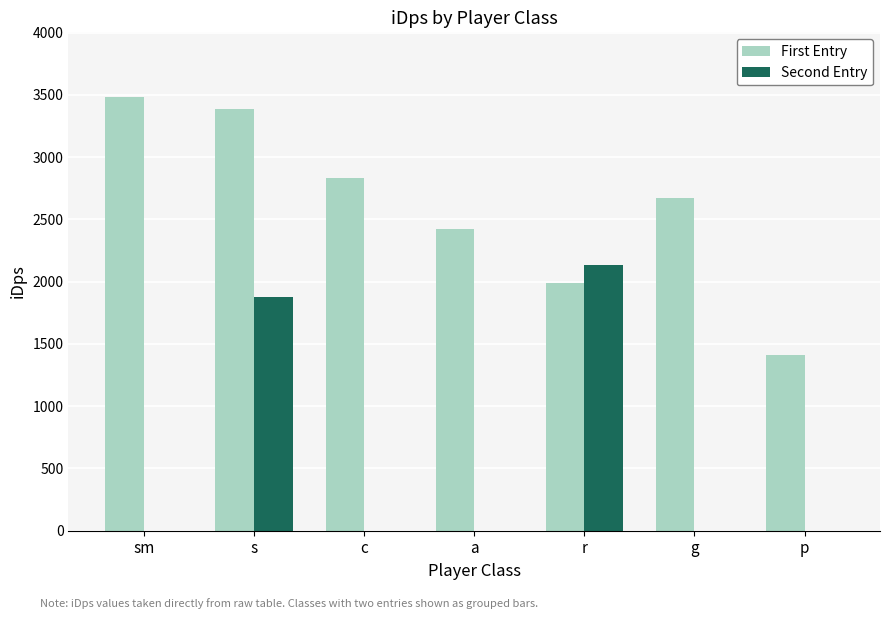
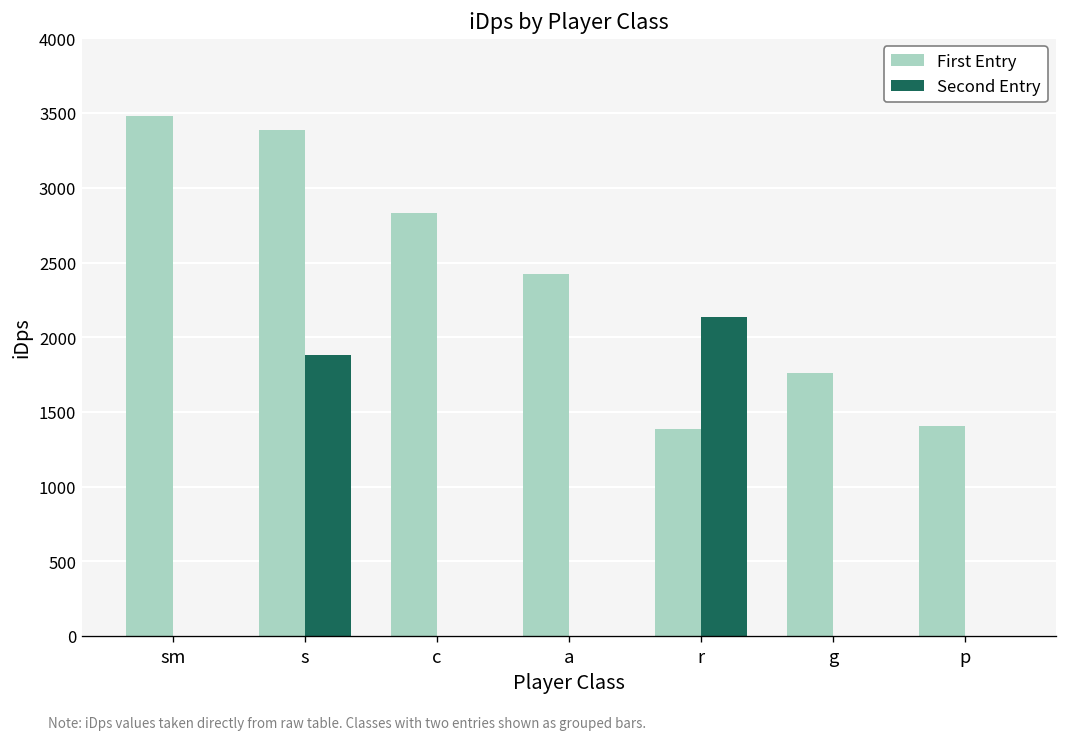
First Entry, r: 1990 -> 1390
First Entry, g: 2680 -> 1760
